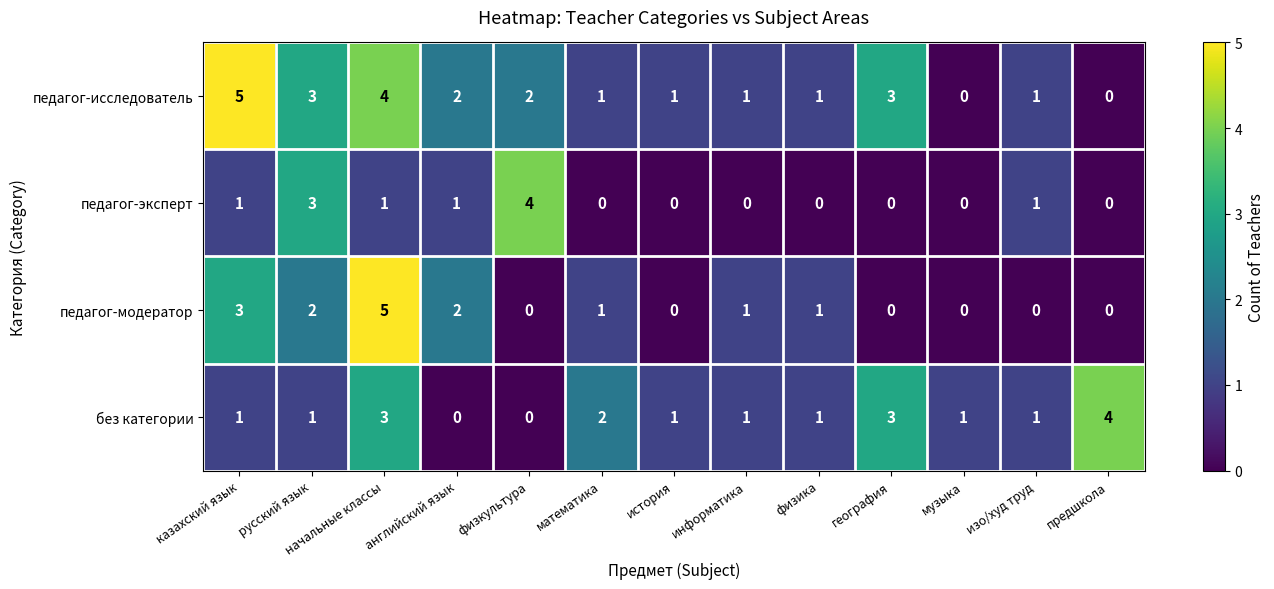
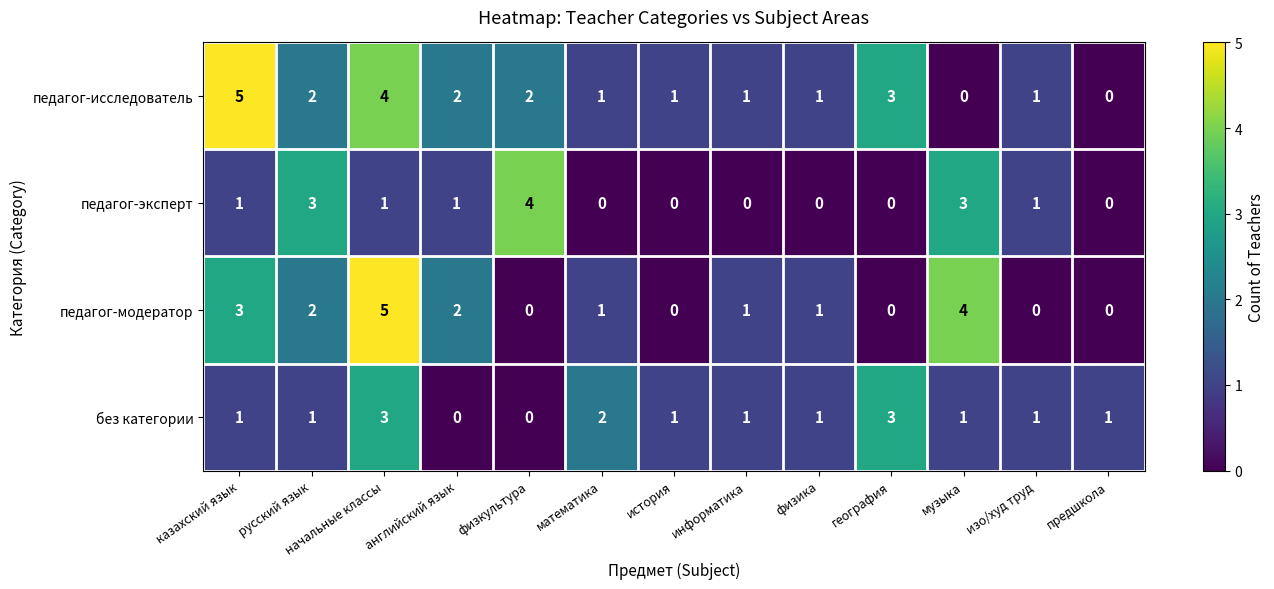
педагог-исследователь, русский язык: 3 -> 2
педагог-эксперт, музыка: 0 -> 3
педагог-модератор, музыка: 0 -> 4
без категории, предшкола: 4 -> 1
